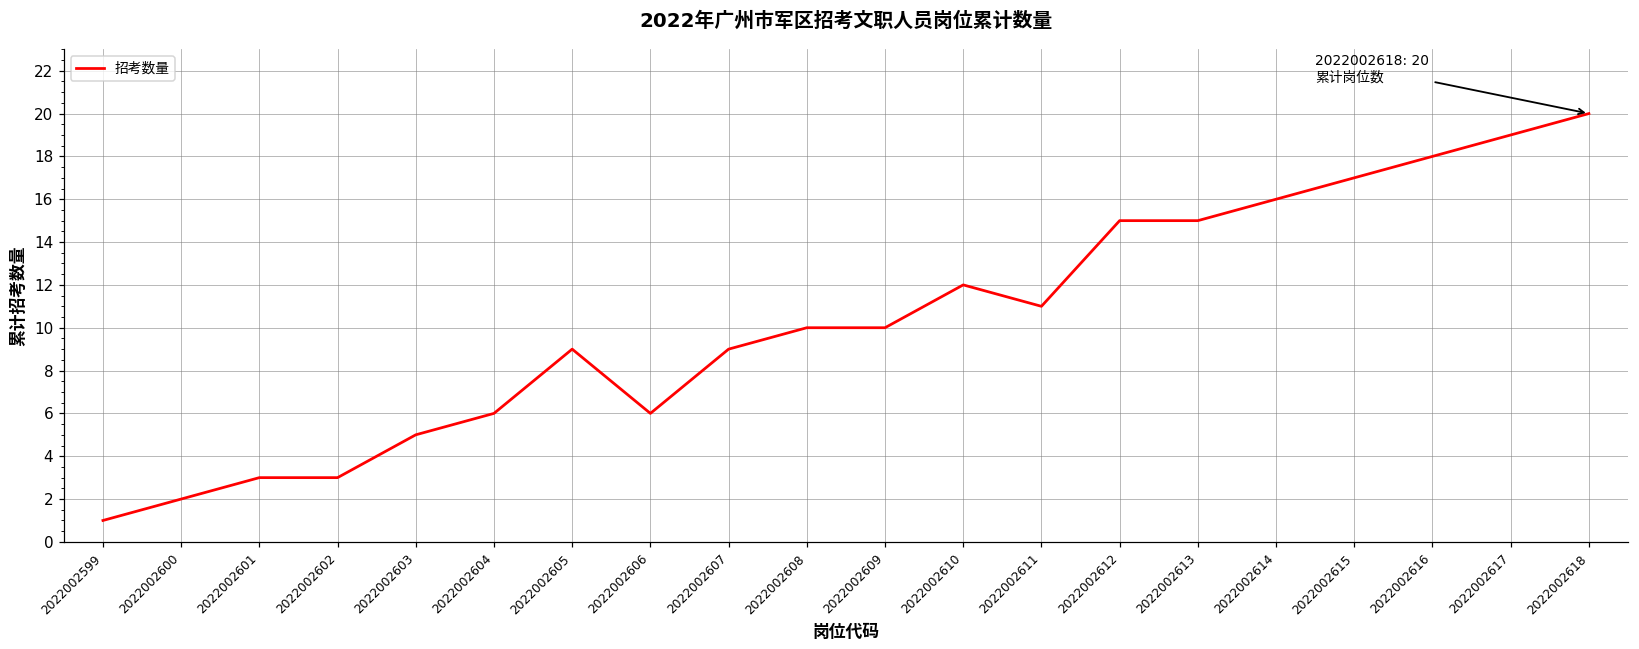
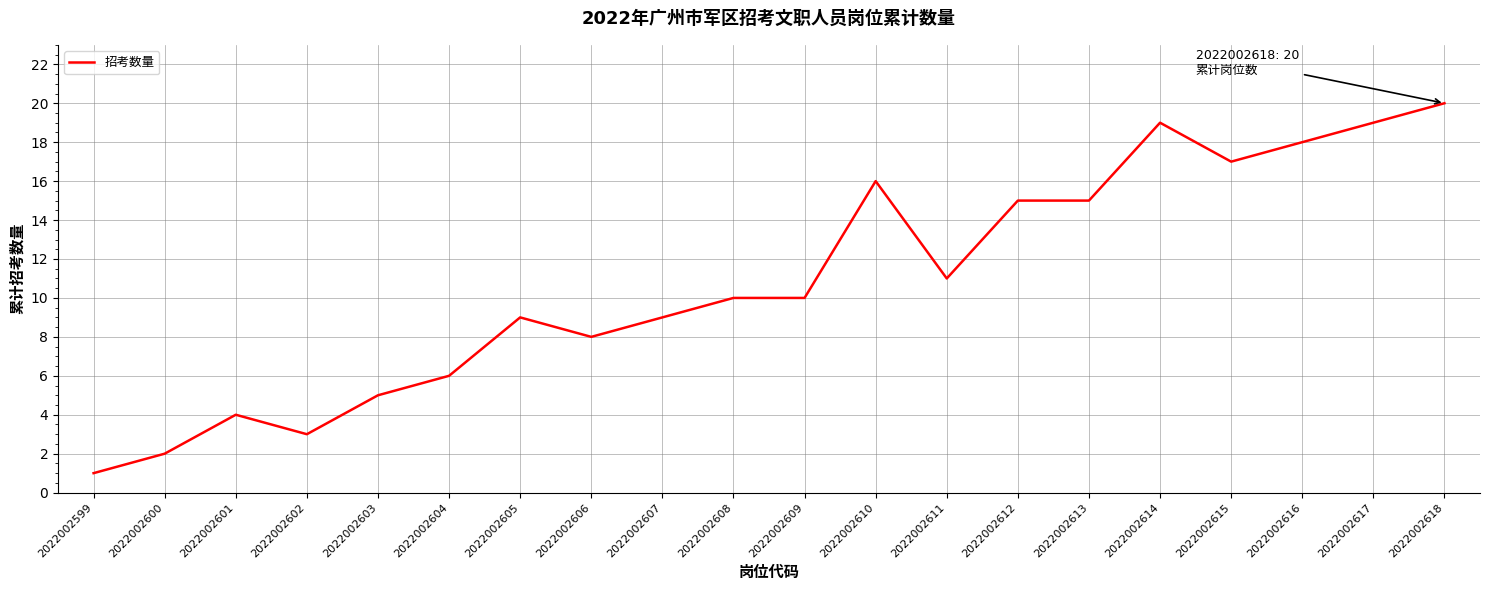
2022002601: 3 -> 4
2022002606: 6 -> 8
2022002610: 12 -> 16
2022002614: 16 -> 19
